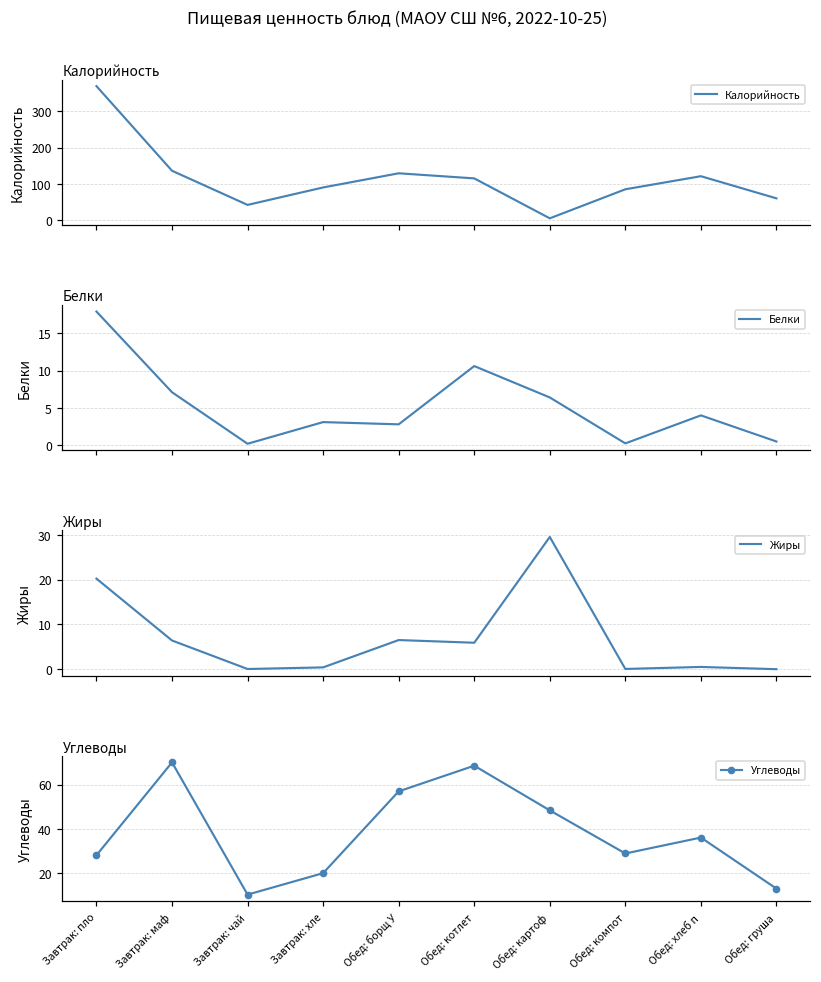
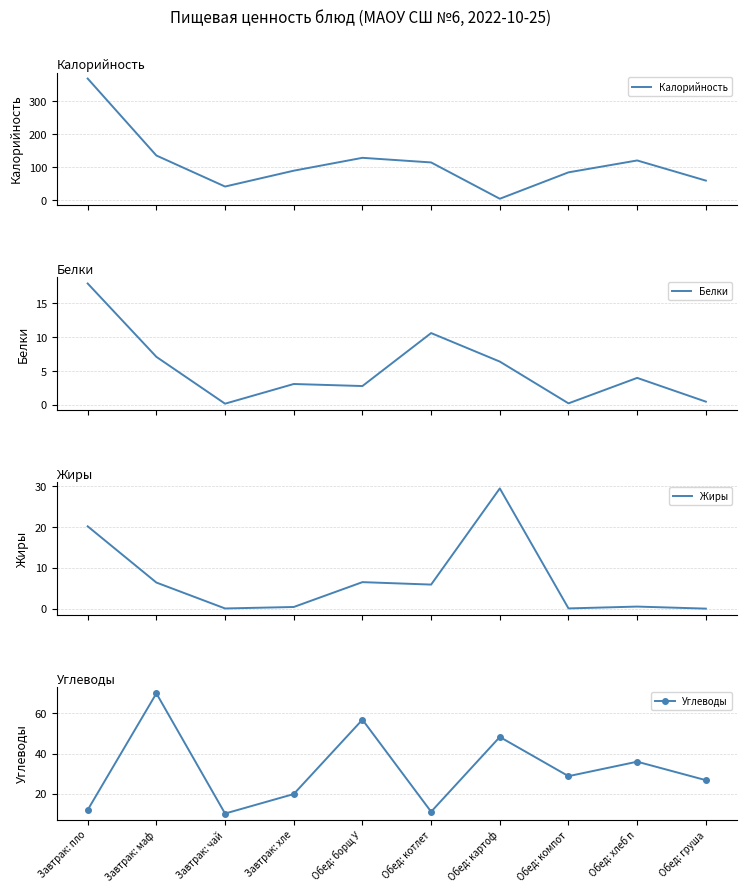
Углеводы, Завтрак: пло: 28 -> 12
Углеводы, Обед: котлет: 69 -> 11
Углеводы, Обед: груша: 13 -> 27
